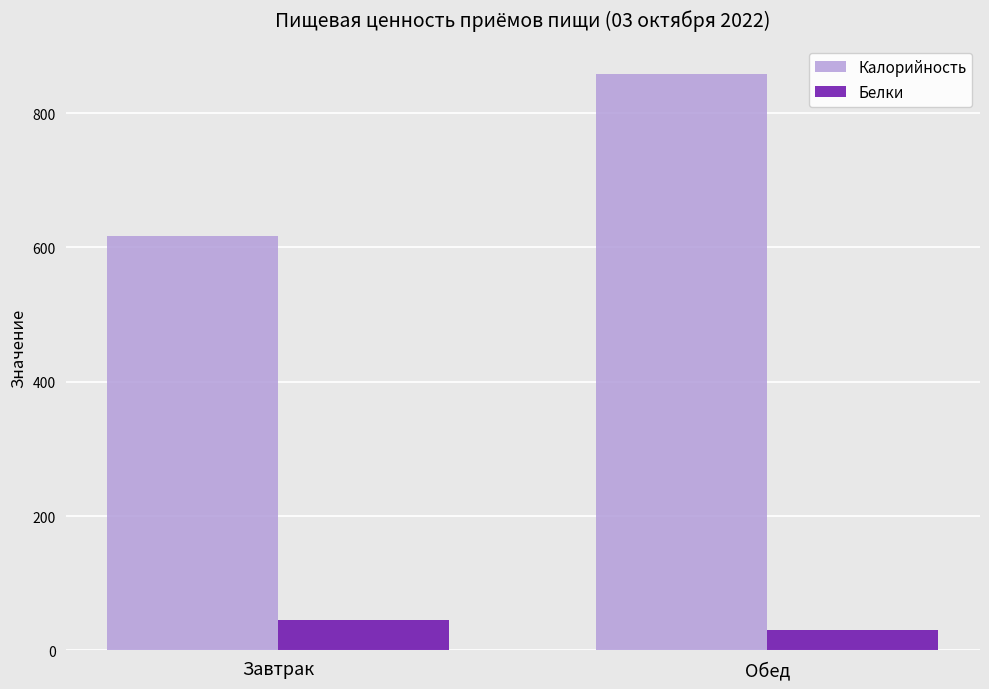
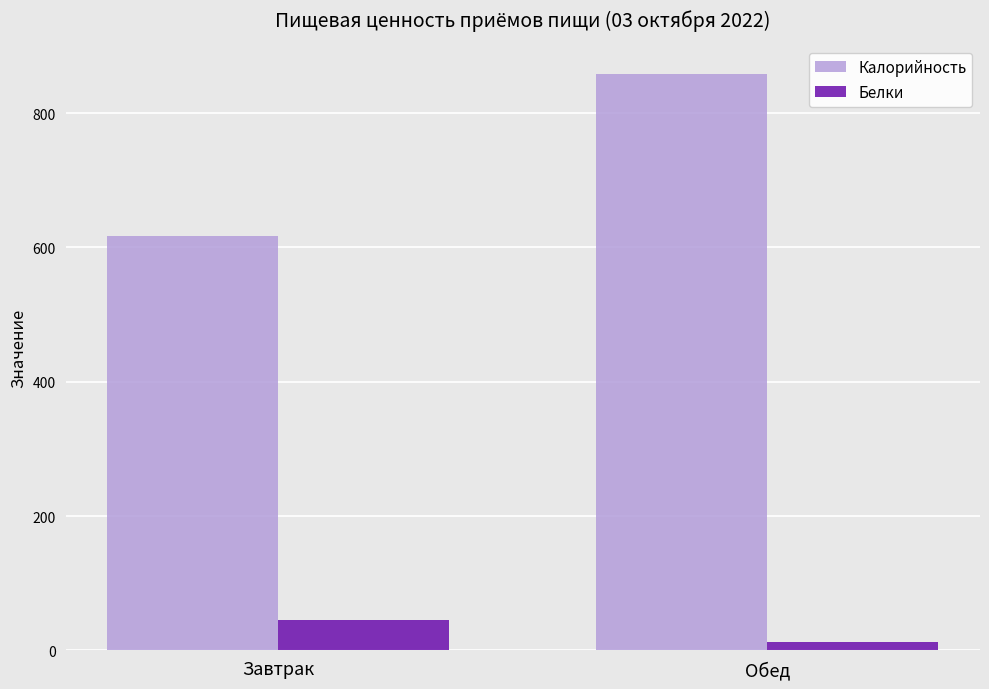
Белки, Обед: 30 -> 10
